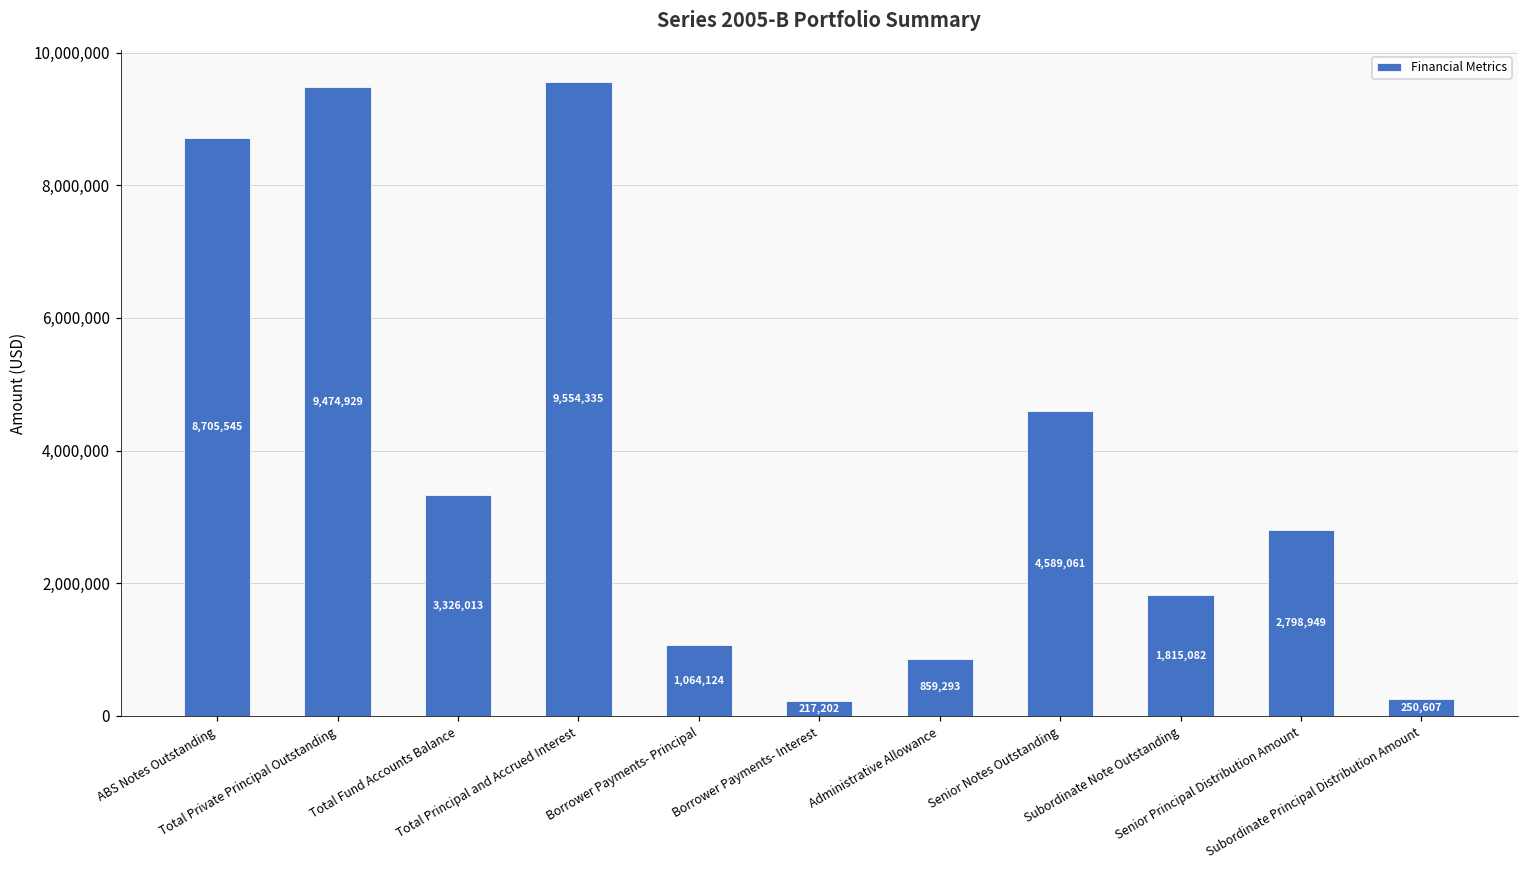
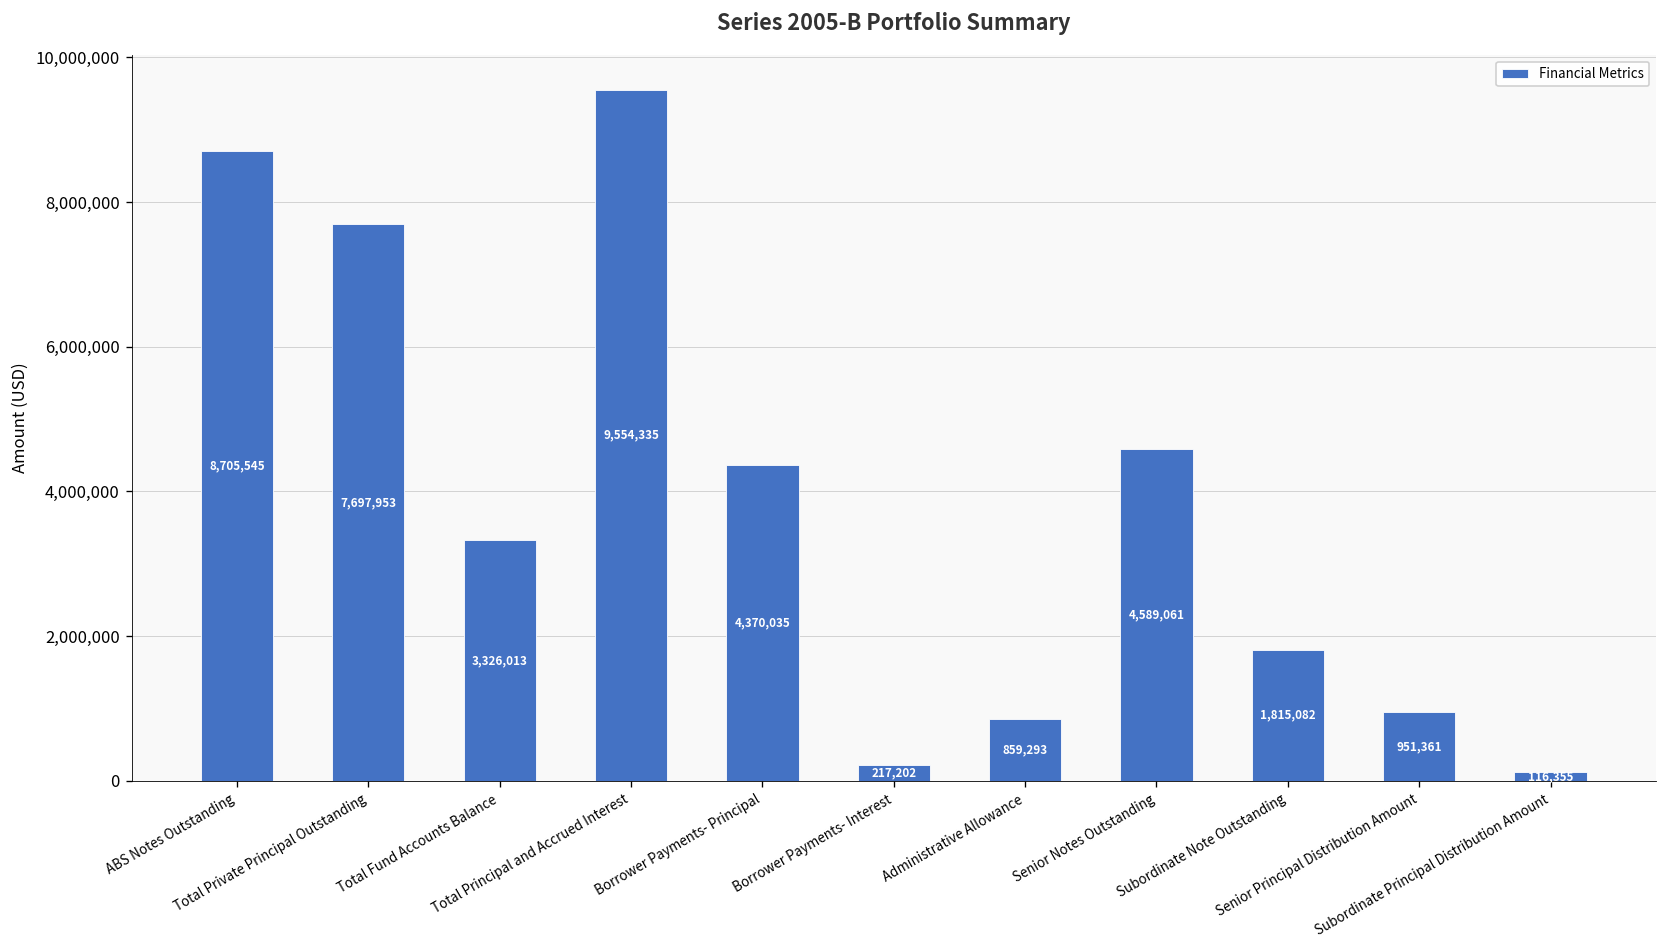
Total Private Principal Outstanding: 9,474,929 -> 7,697,953
Borrower Payments- Principal: 1,064,124 -> 4,370,035
Senior Principal Distribution Amount: 2,798,949 -> 951,361
Subordinate Principal Distribution Amount: 250,607 -> 116,355
